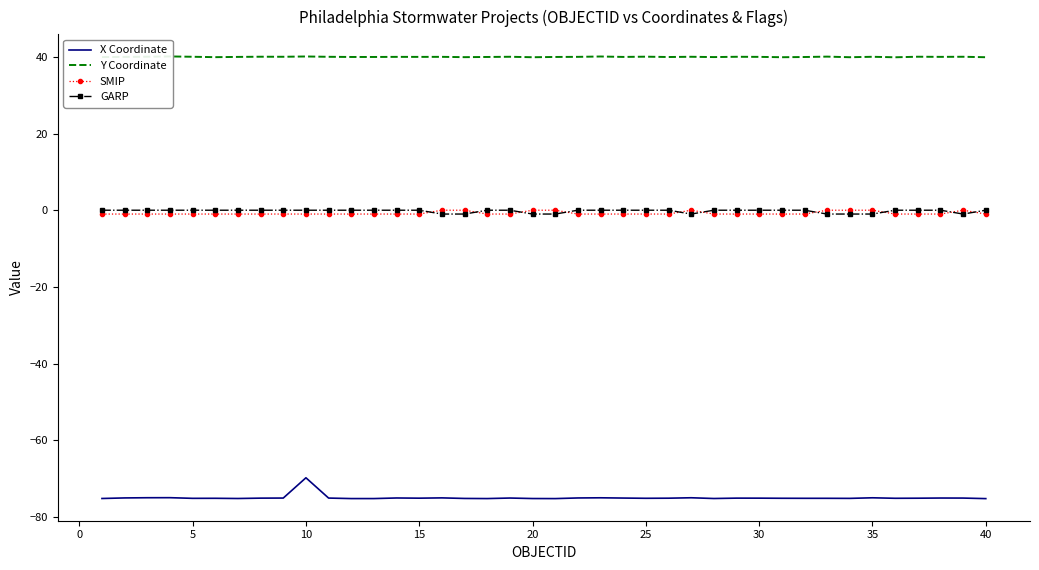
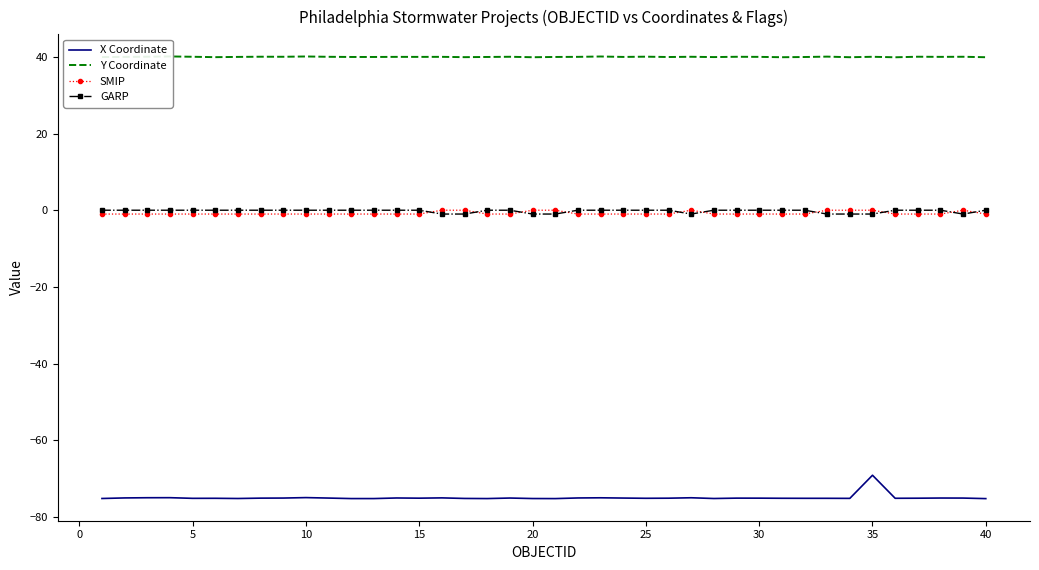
X Coordinate, 10: -70 -> -75
X Coordinate, 35: -75 -> -69
